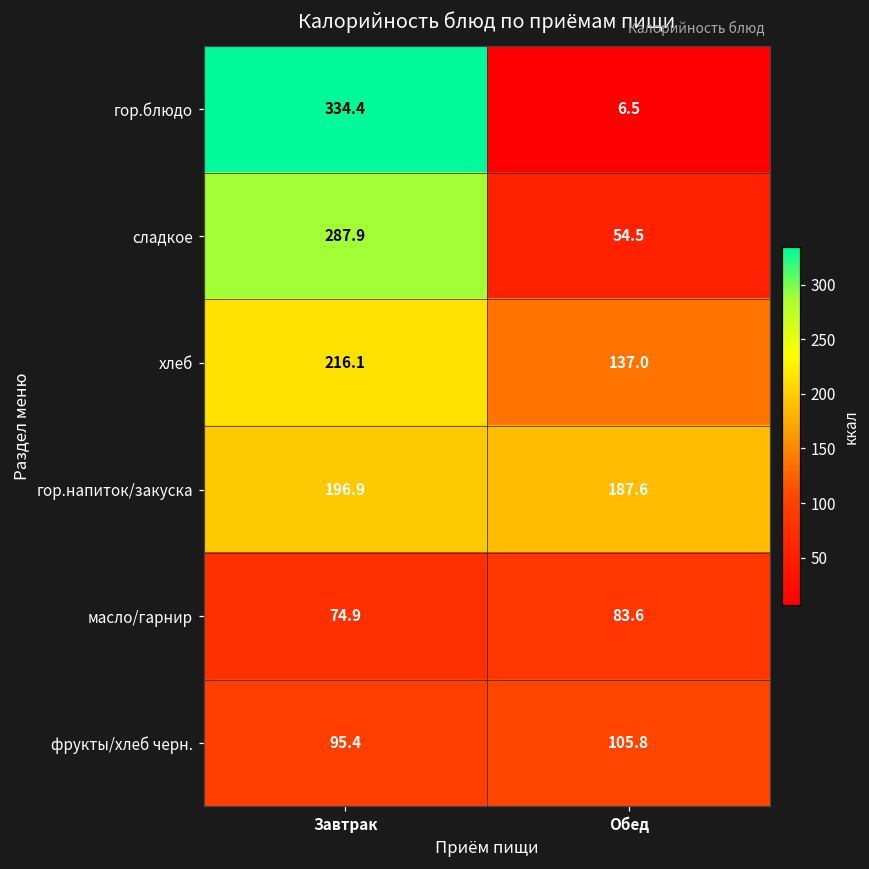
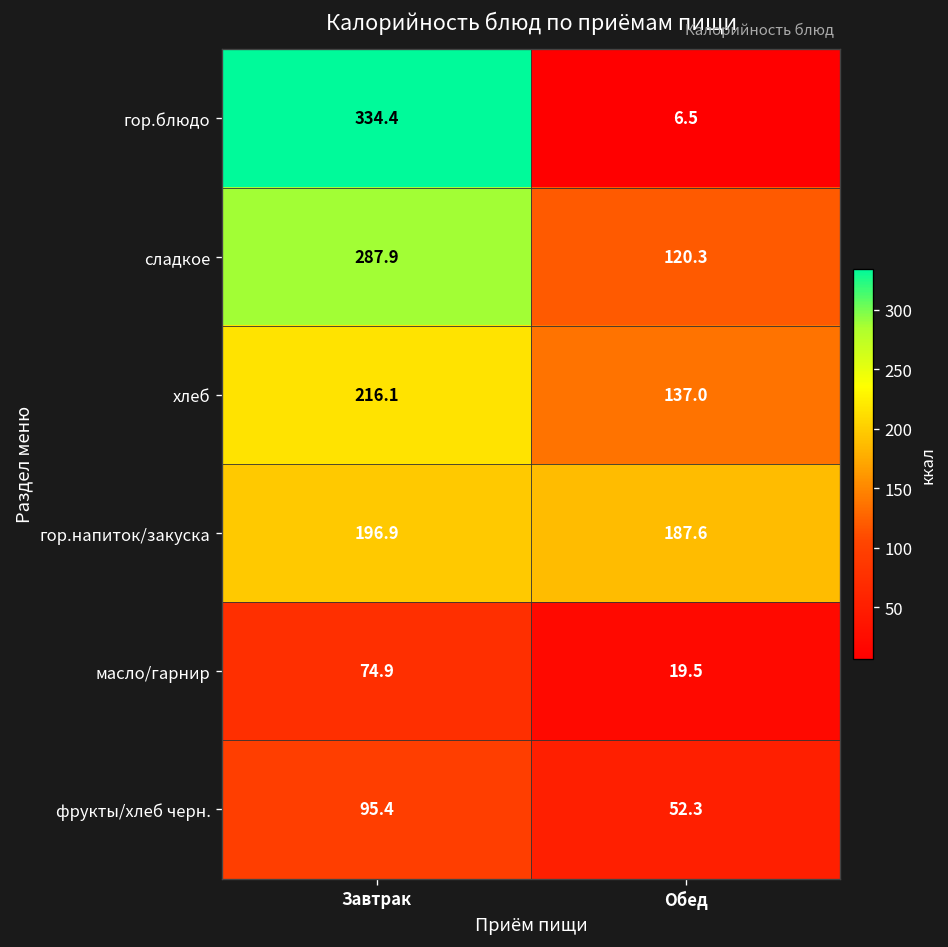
сладкое, Обед: 54.5 -> 120.3
масло/гарнир, Обед: 83.6 -> 19.5
фрукты/хлеб черн., Обед: 105.8 -> 52.3
